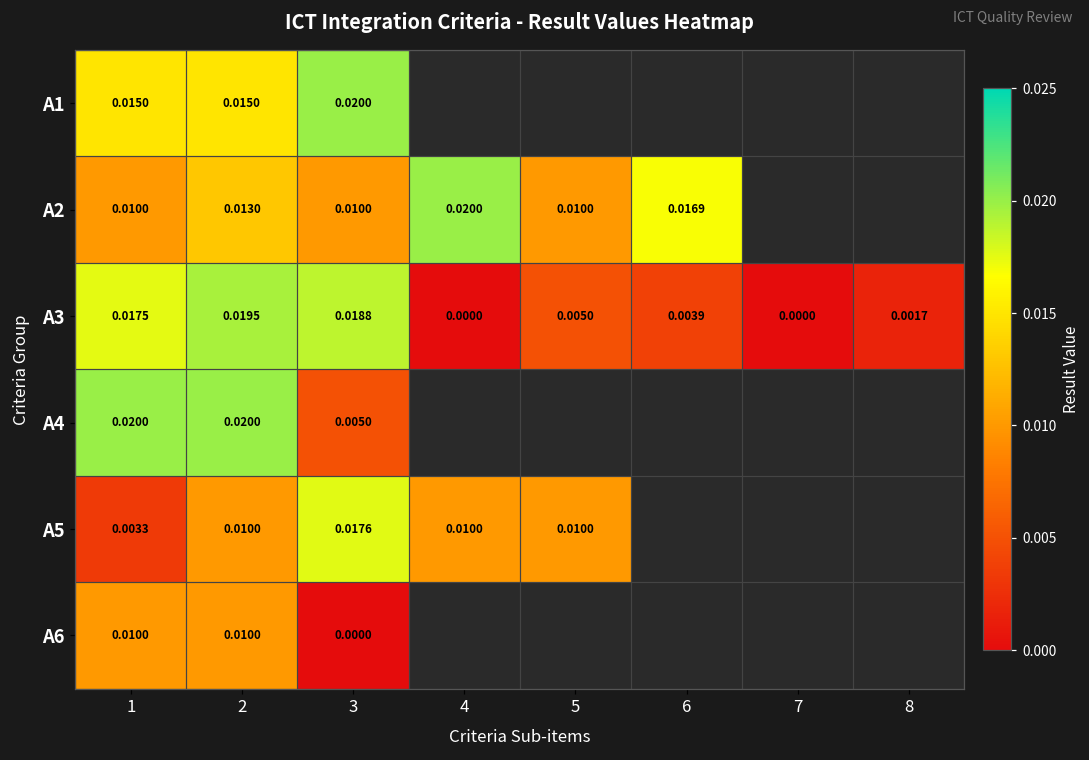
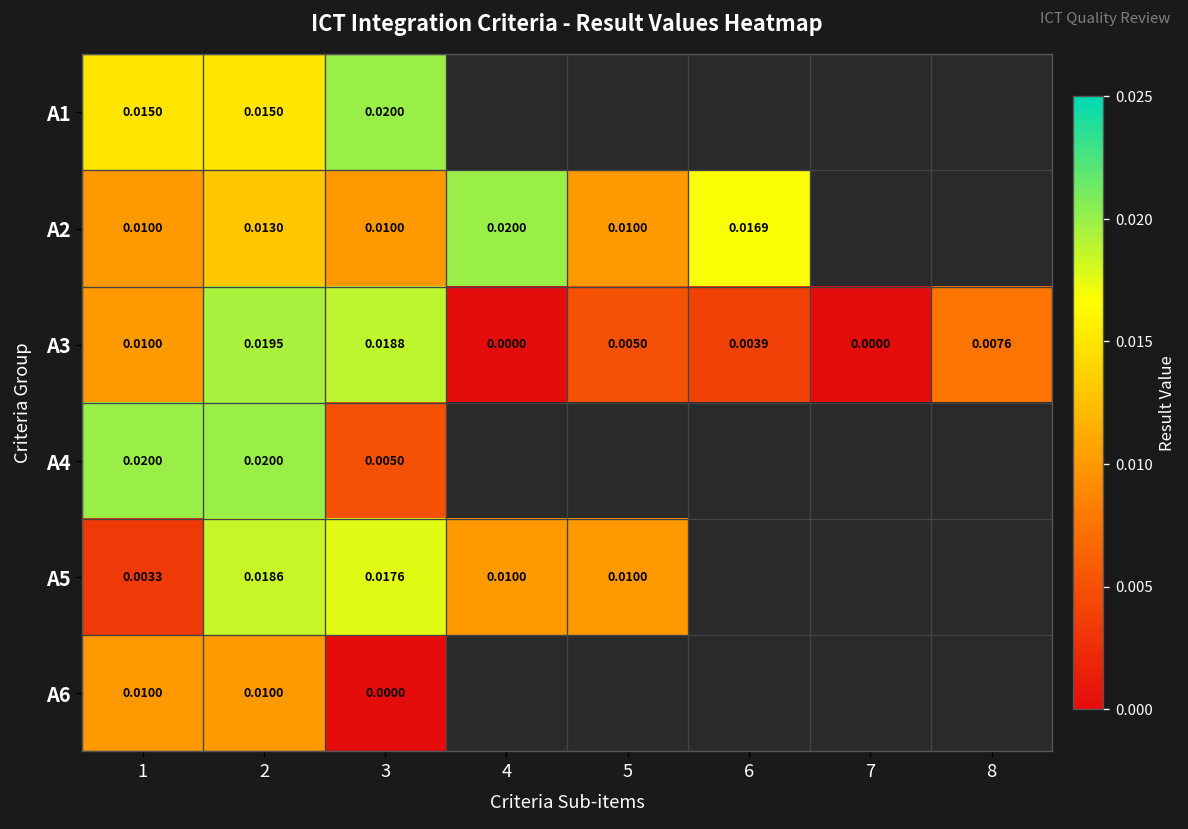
A3, 1: 0.0175 -> 0.0100
A3, 8: 0.0017 -> 0.0076
A5, 2: 0.0100 -> 0.0186
